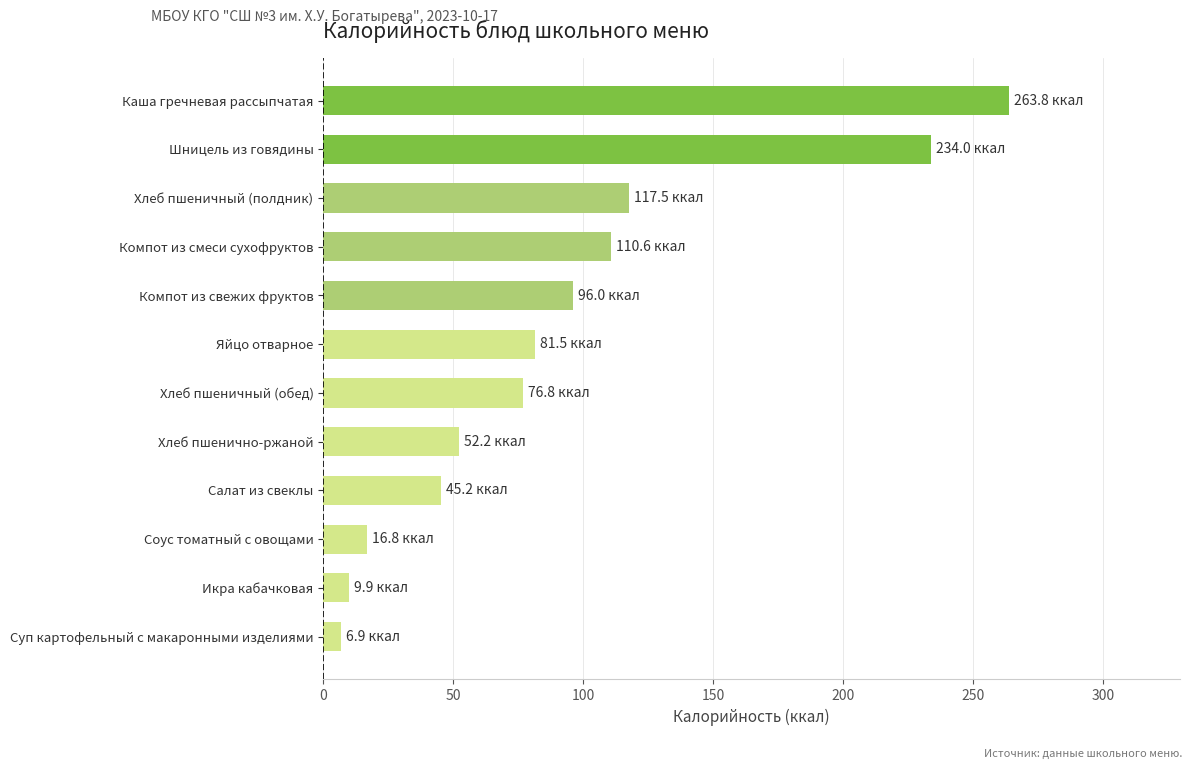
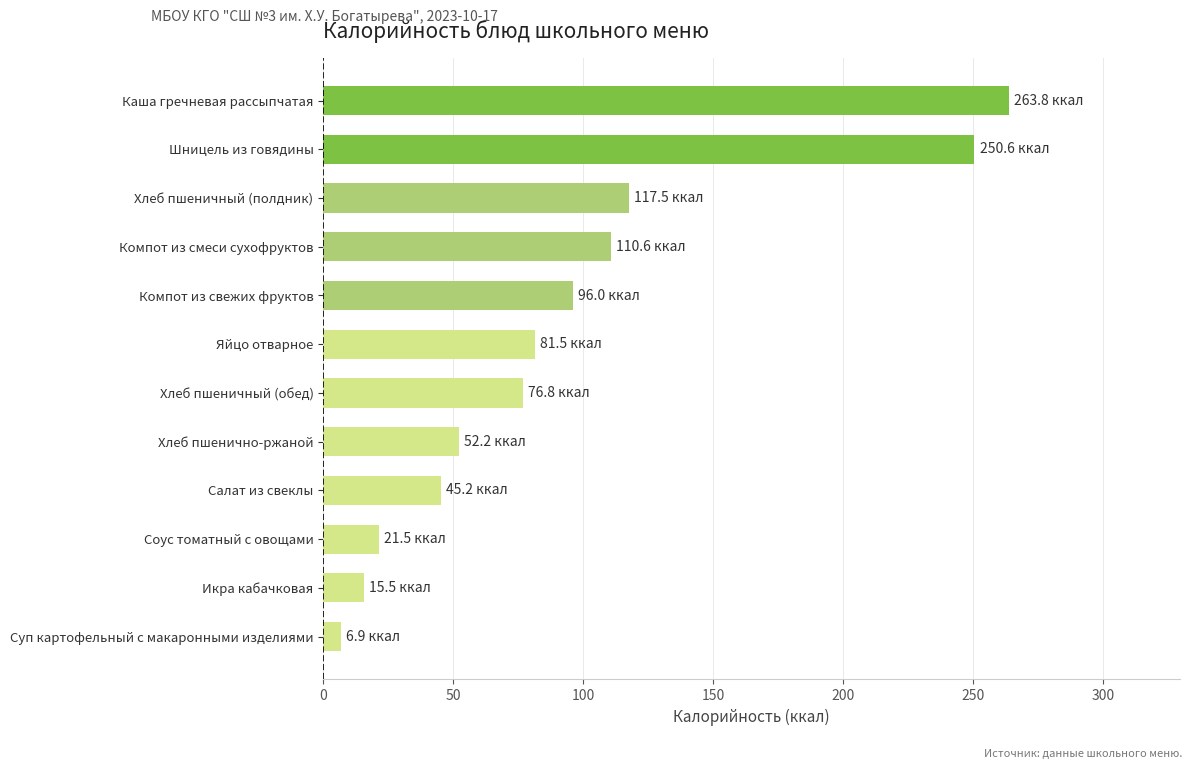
Шницель из говядины: 234.0 -> 250.6
Соус томатный с овощами: 16.8 -> 21.5
Икра кабачковая: 9.9 -> 15.5
